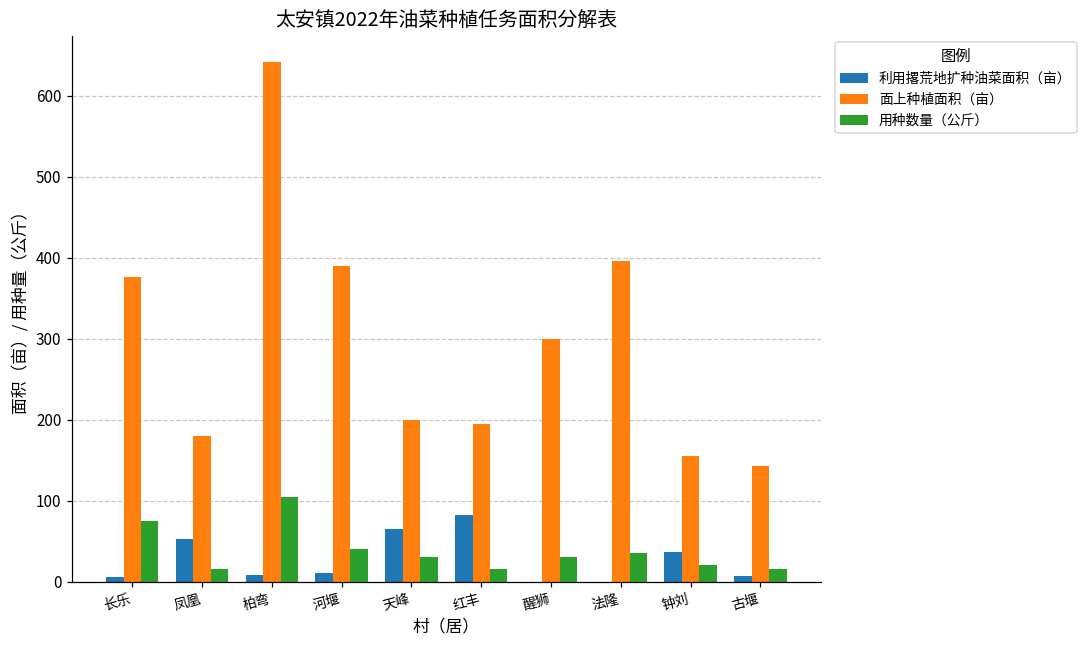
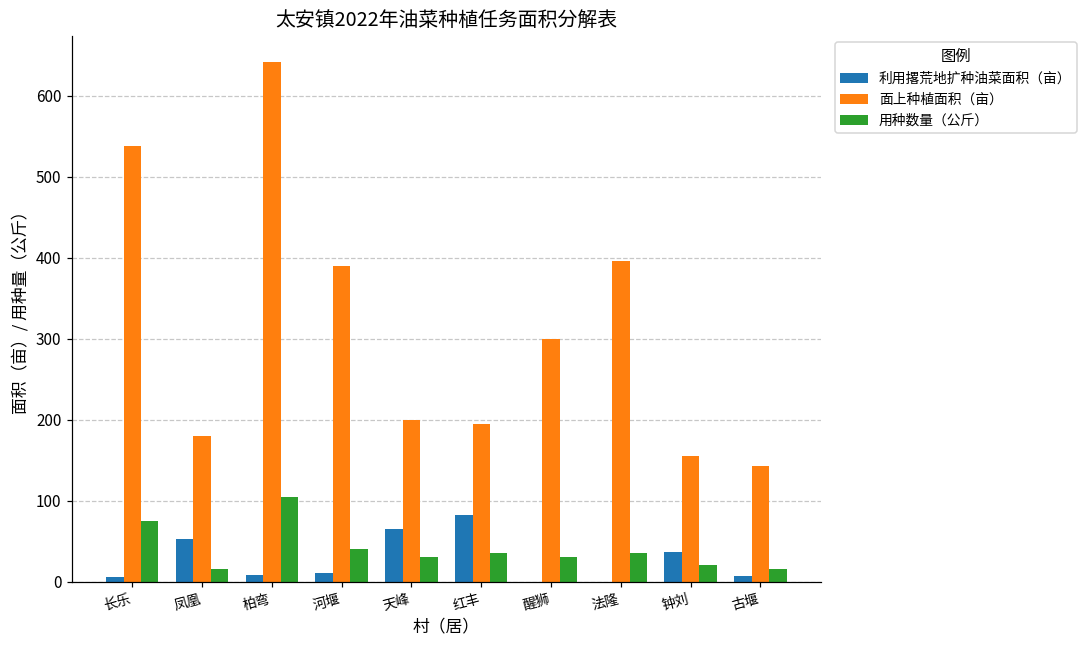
面上种植面积（亩）, 长乐: 380 -> 540
用种数量（公斤）, 红丰: 20 -> 40
